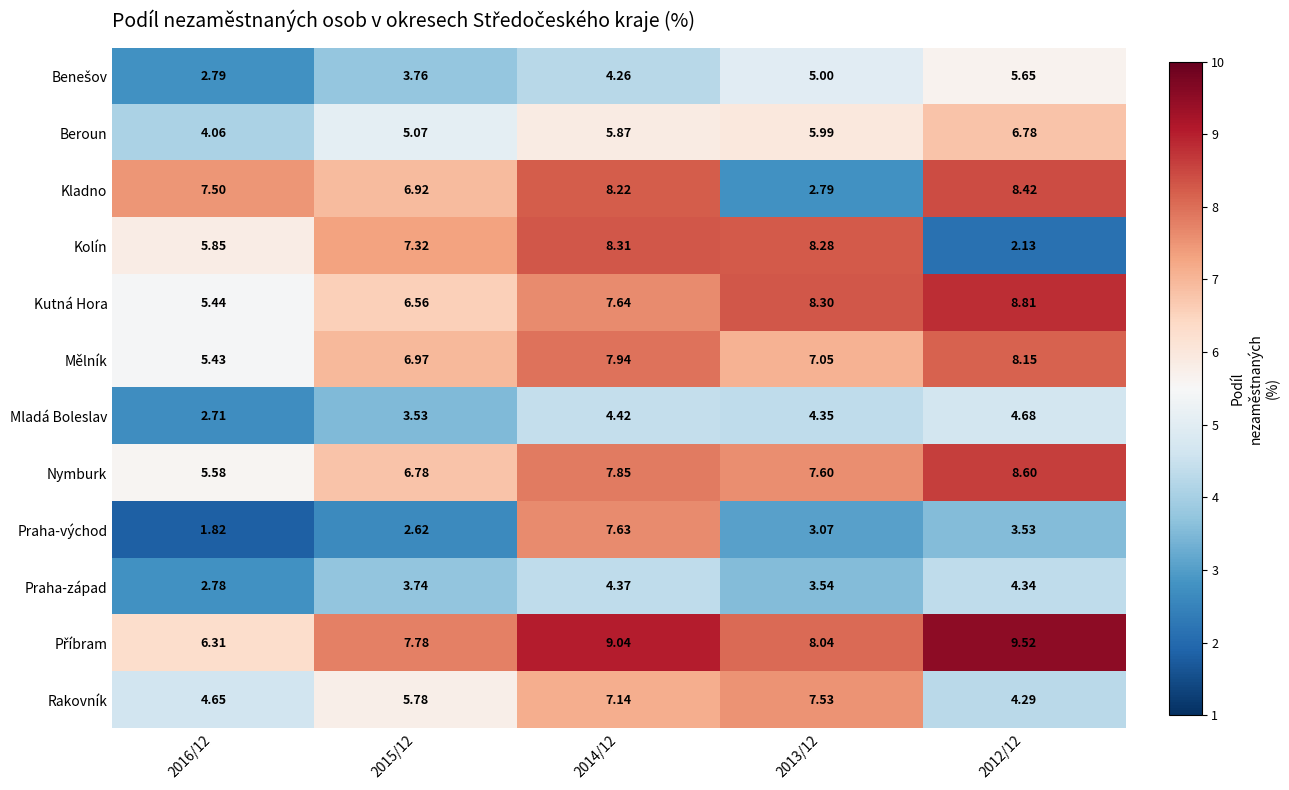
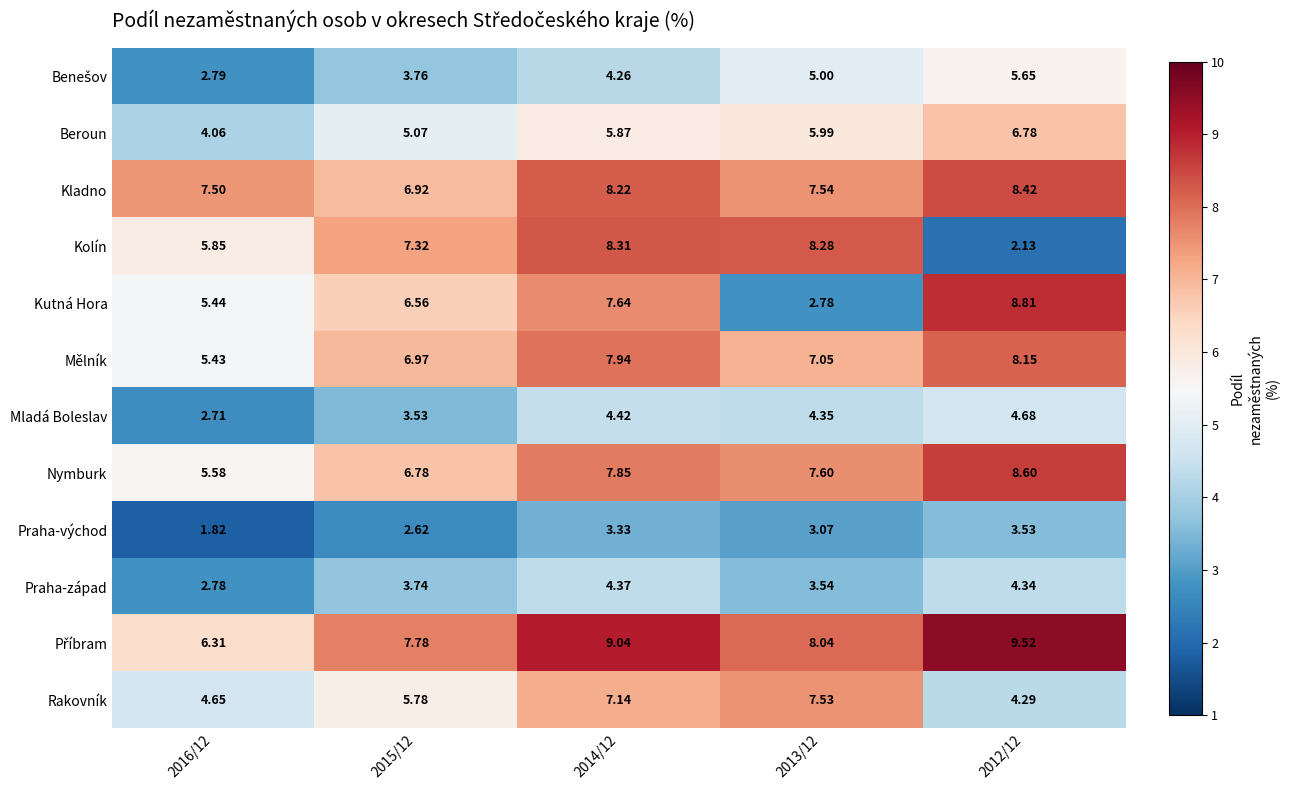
Kladno, 2013/12: 2.79 -> 7.54
Kutná Hora, 2013/12: 8.30 -> 2.78
Praha-východ, 2014/12: 7.63 -> 3.33
